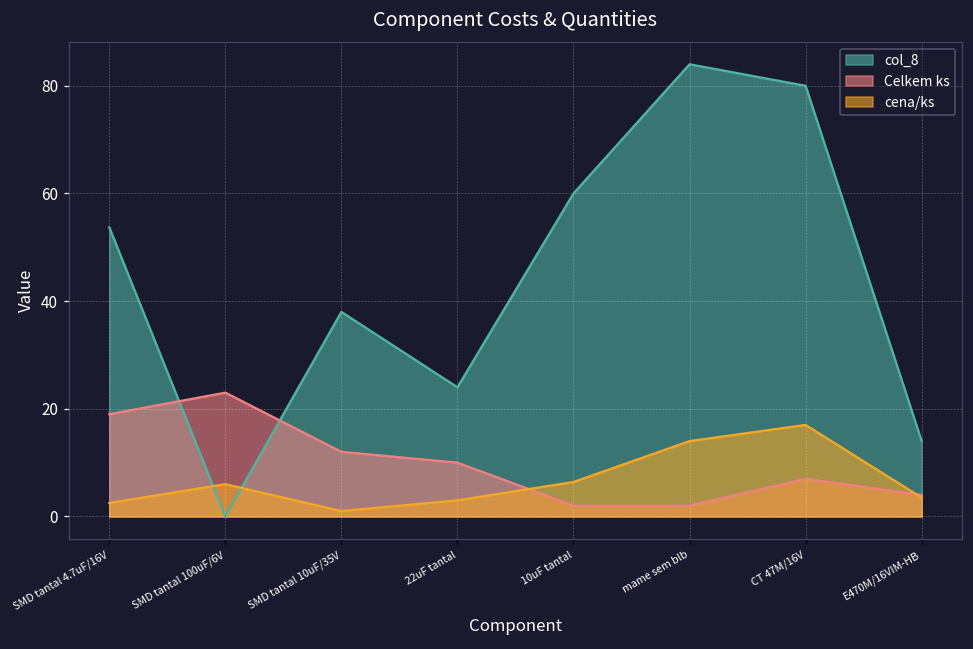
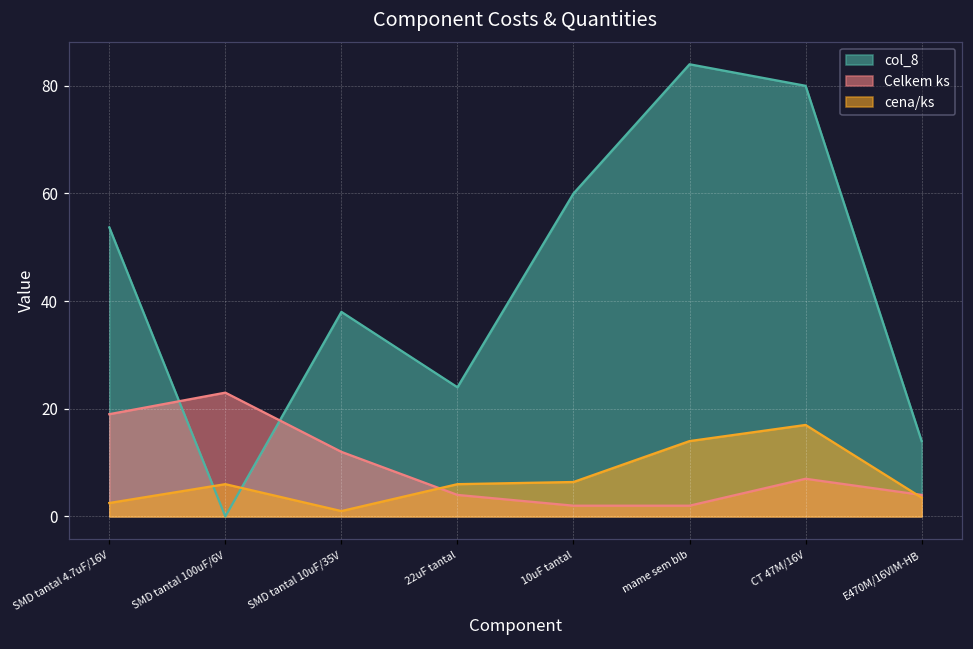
Celkem ks, 22uF tantal: 10 -> 4
cena/ks, 22uF tantal: 3 -> 6
